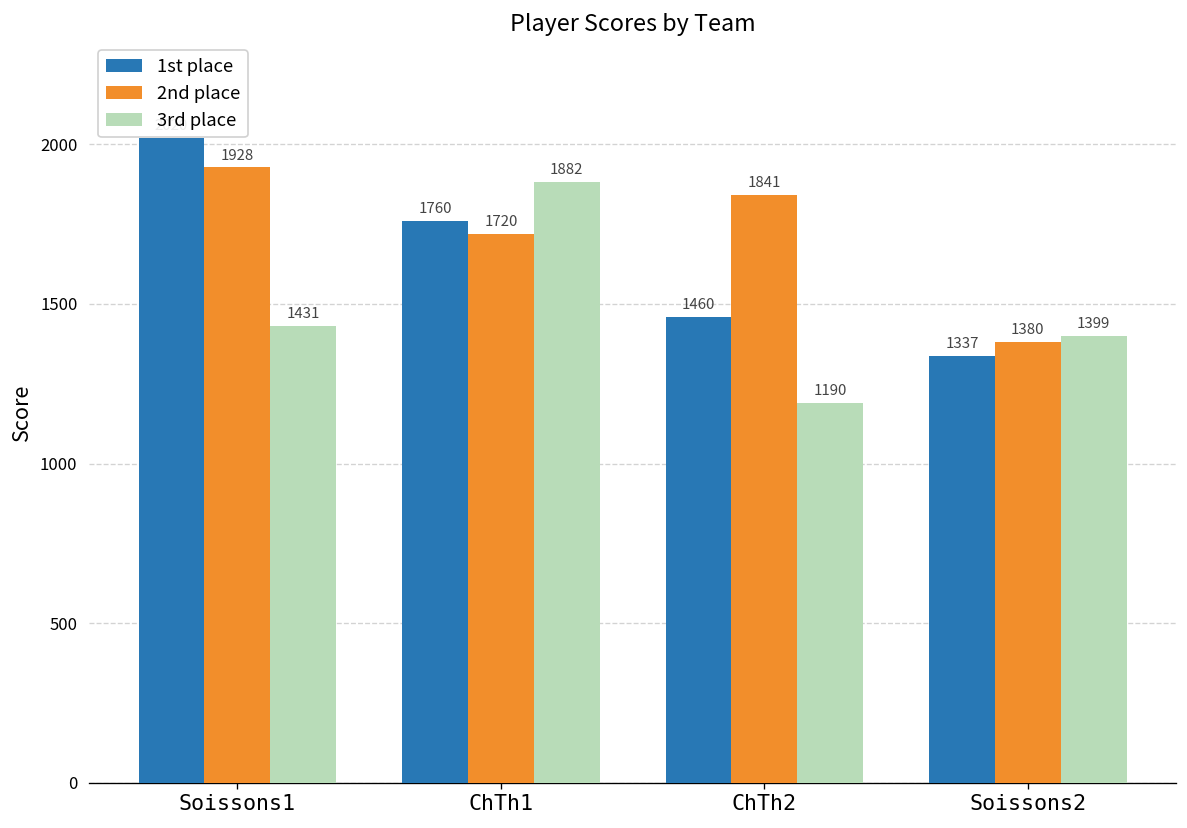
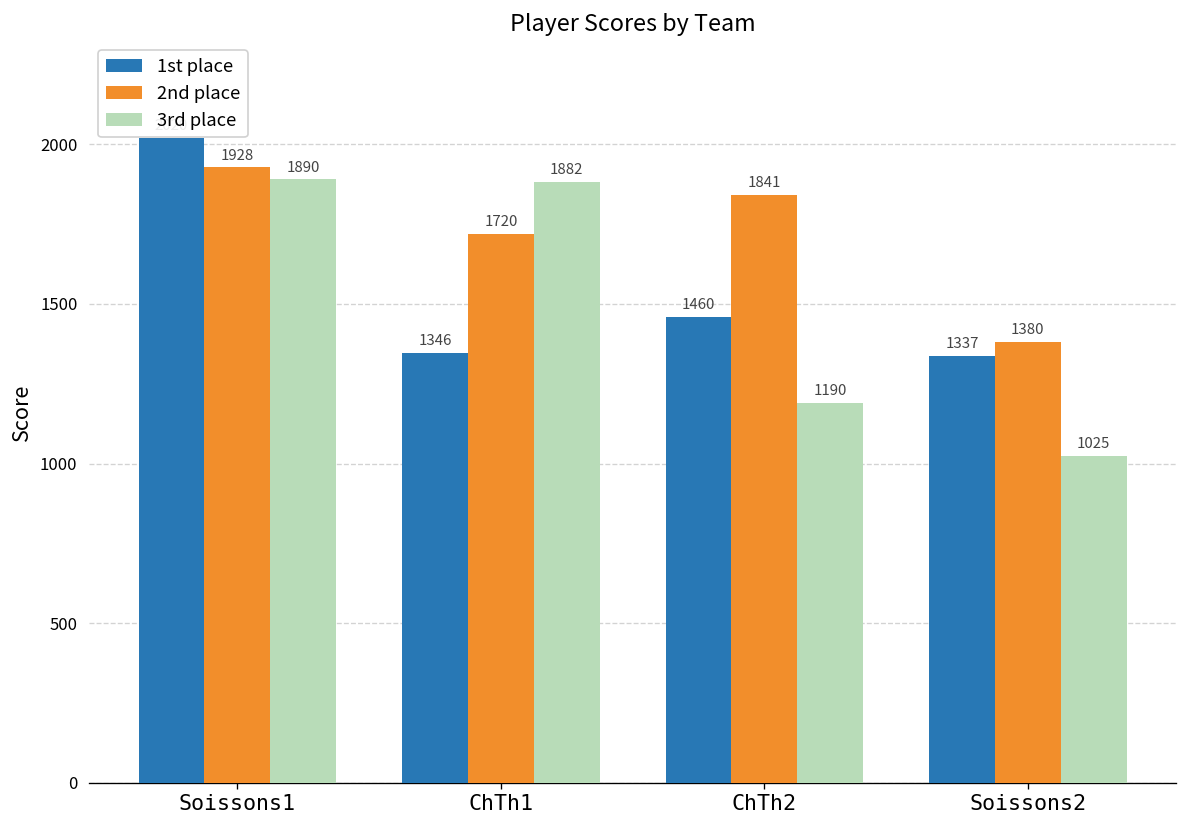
3rd place, Soissons1: 1431 -> 1890
1st place, ChTh1: 1760 -> 1346
3rd place, Soissons2: 1399 -> 1025
